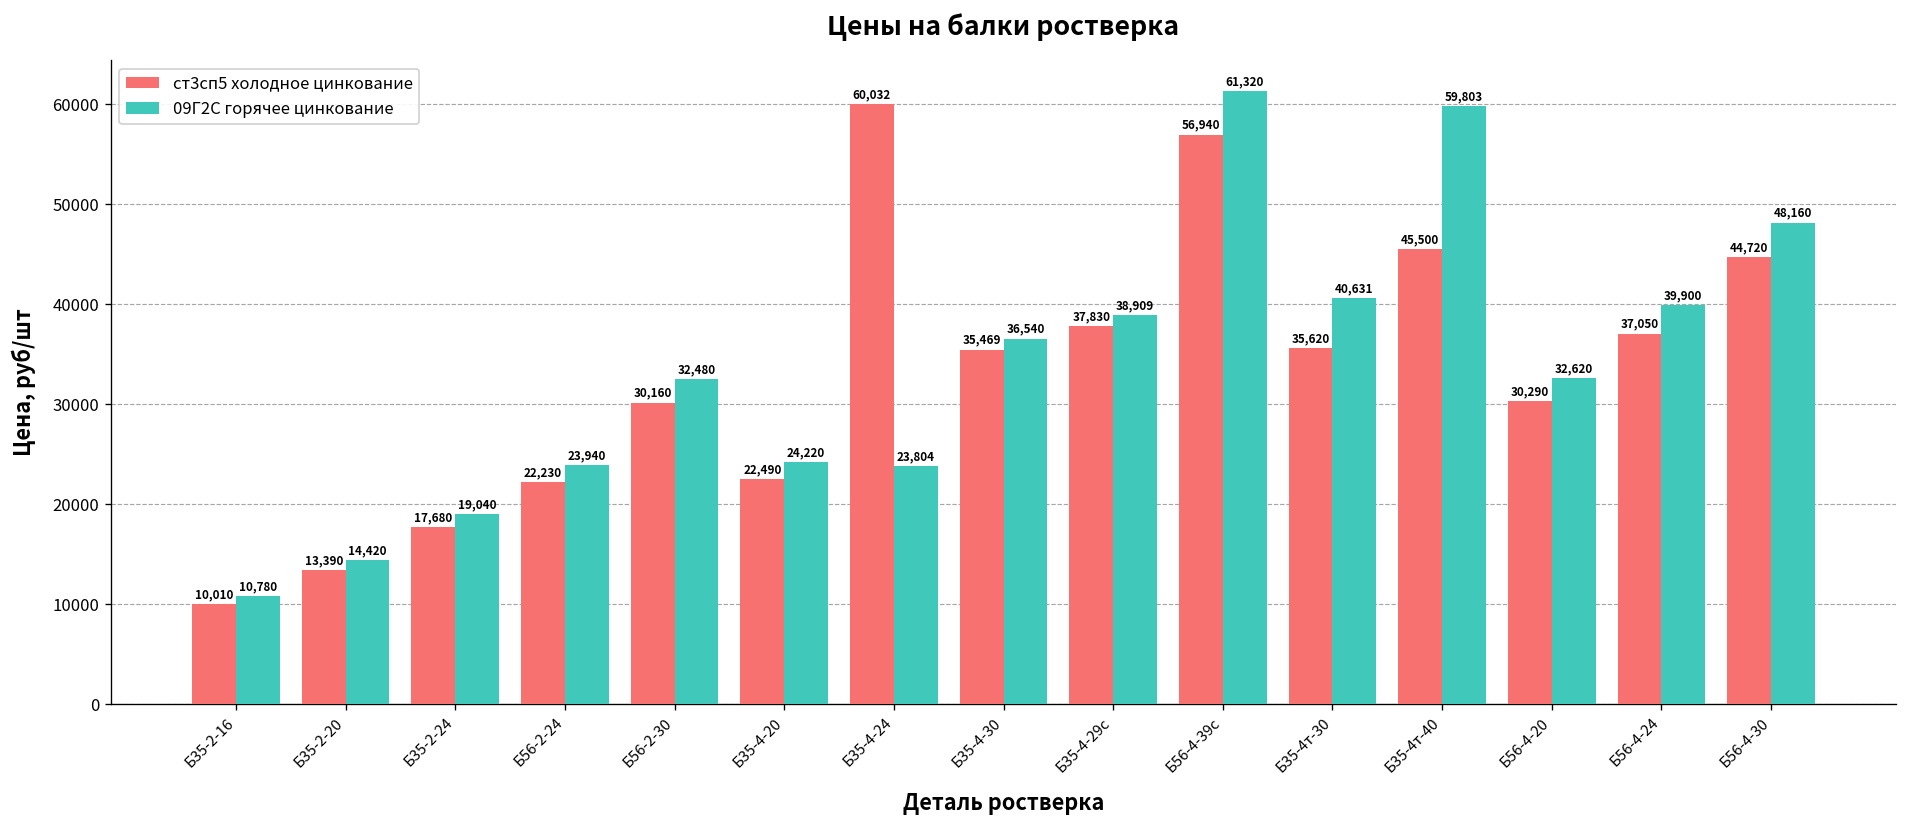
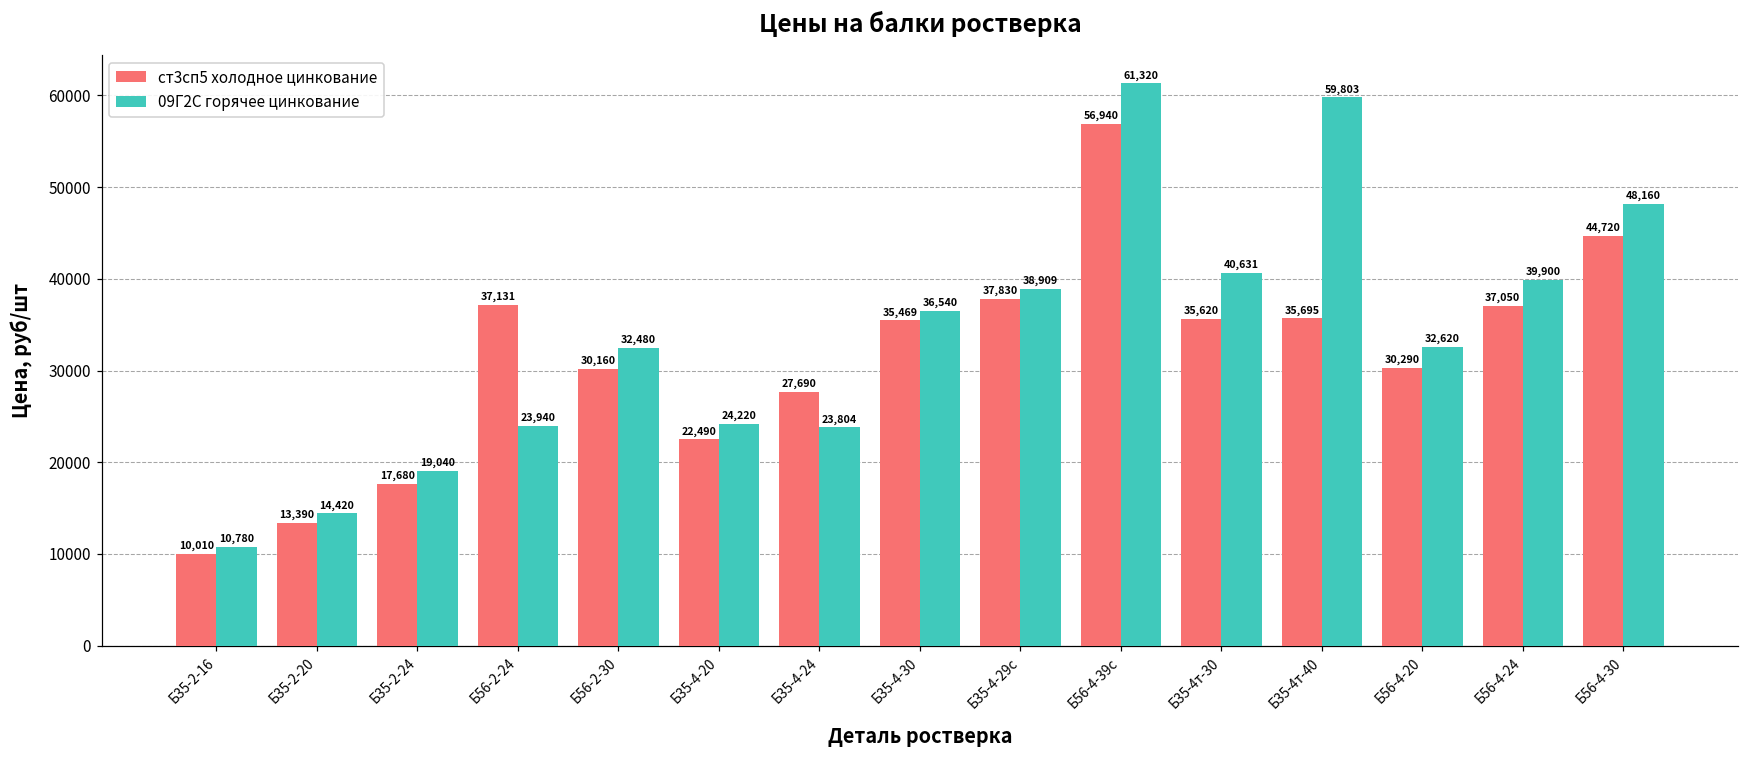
ст3сп5 холодное цинкование, Б56-2-24: 22,230 -> 37,131
ст3сп5 холодное цинкование, Б35-4-24: 60,032 -> 27,690
ст3сп5 холодное цинкование, Б35-4т-40: 45,500 -> 35,695
